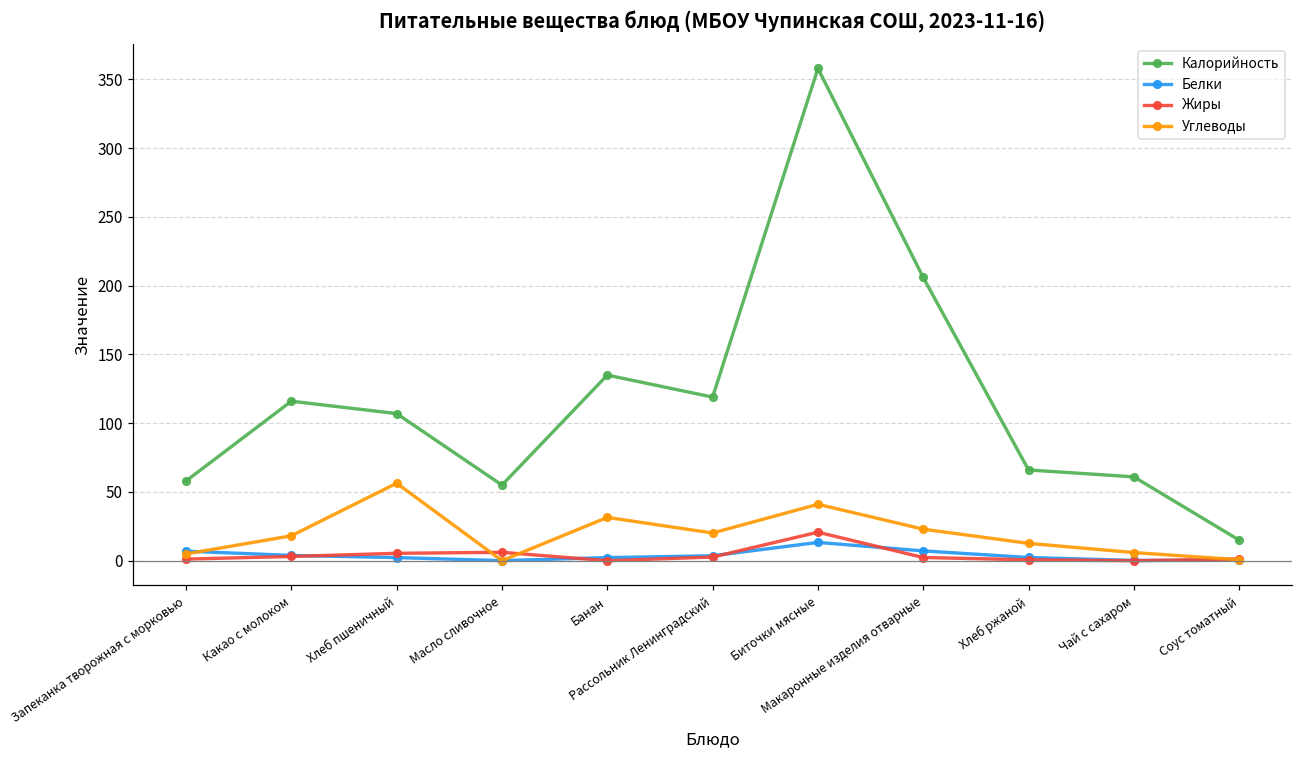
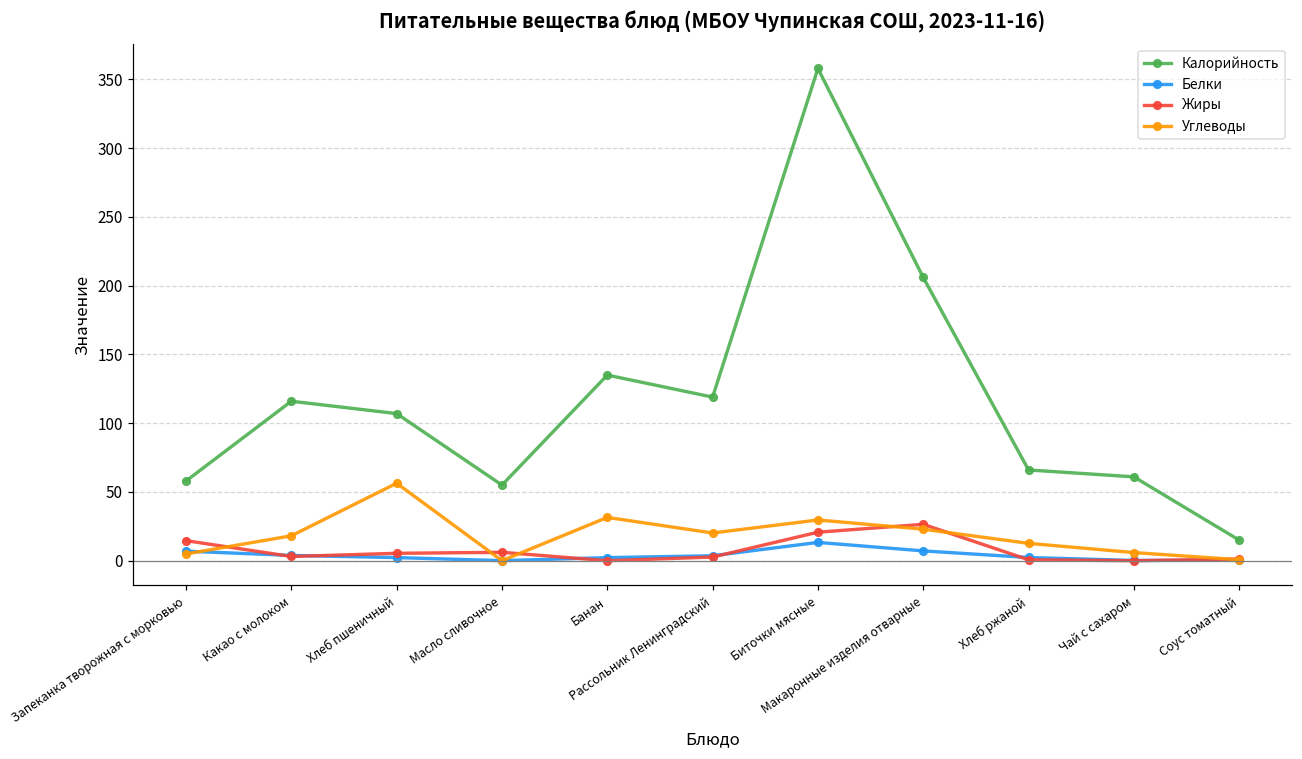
Жиры, Запеканка творожная с морковью: 1 -> 15
Углеводы, Биточки мясные: 41 -> 30
Жиры, Макаронные изделия отварные: 2 -> 26
